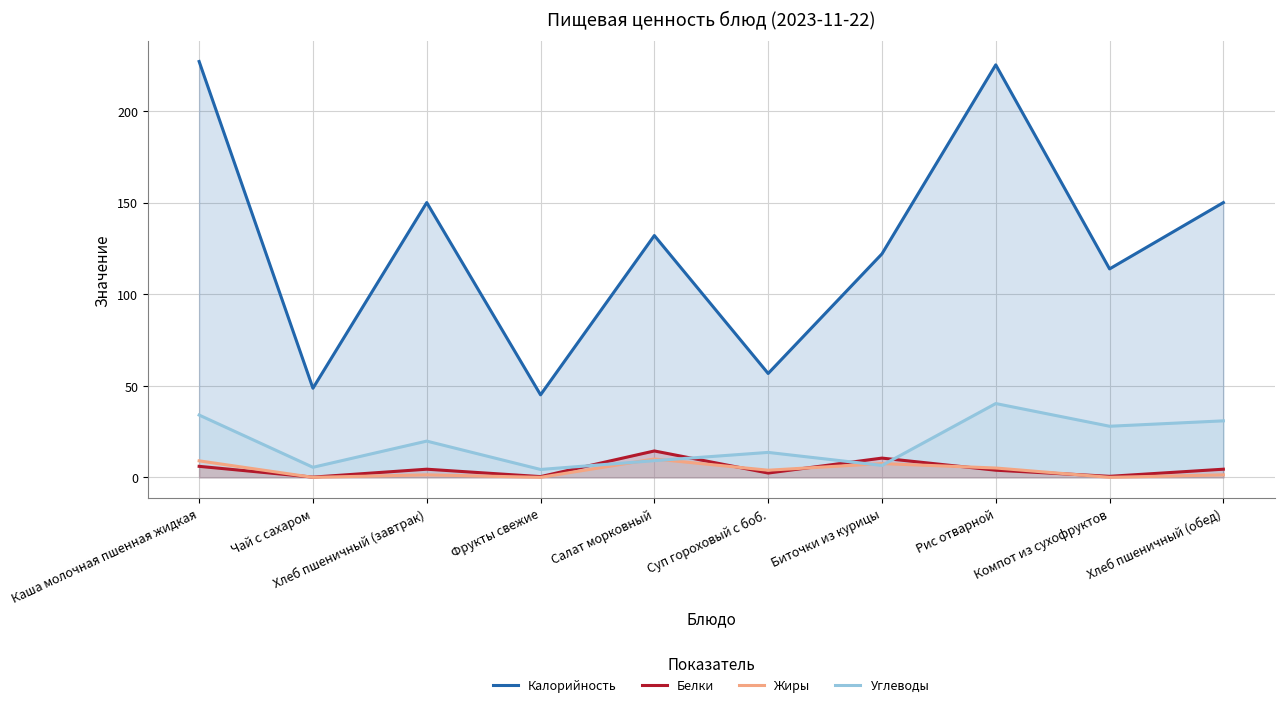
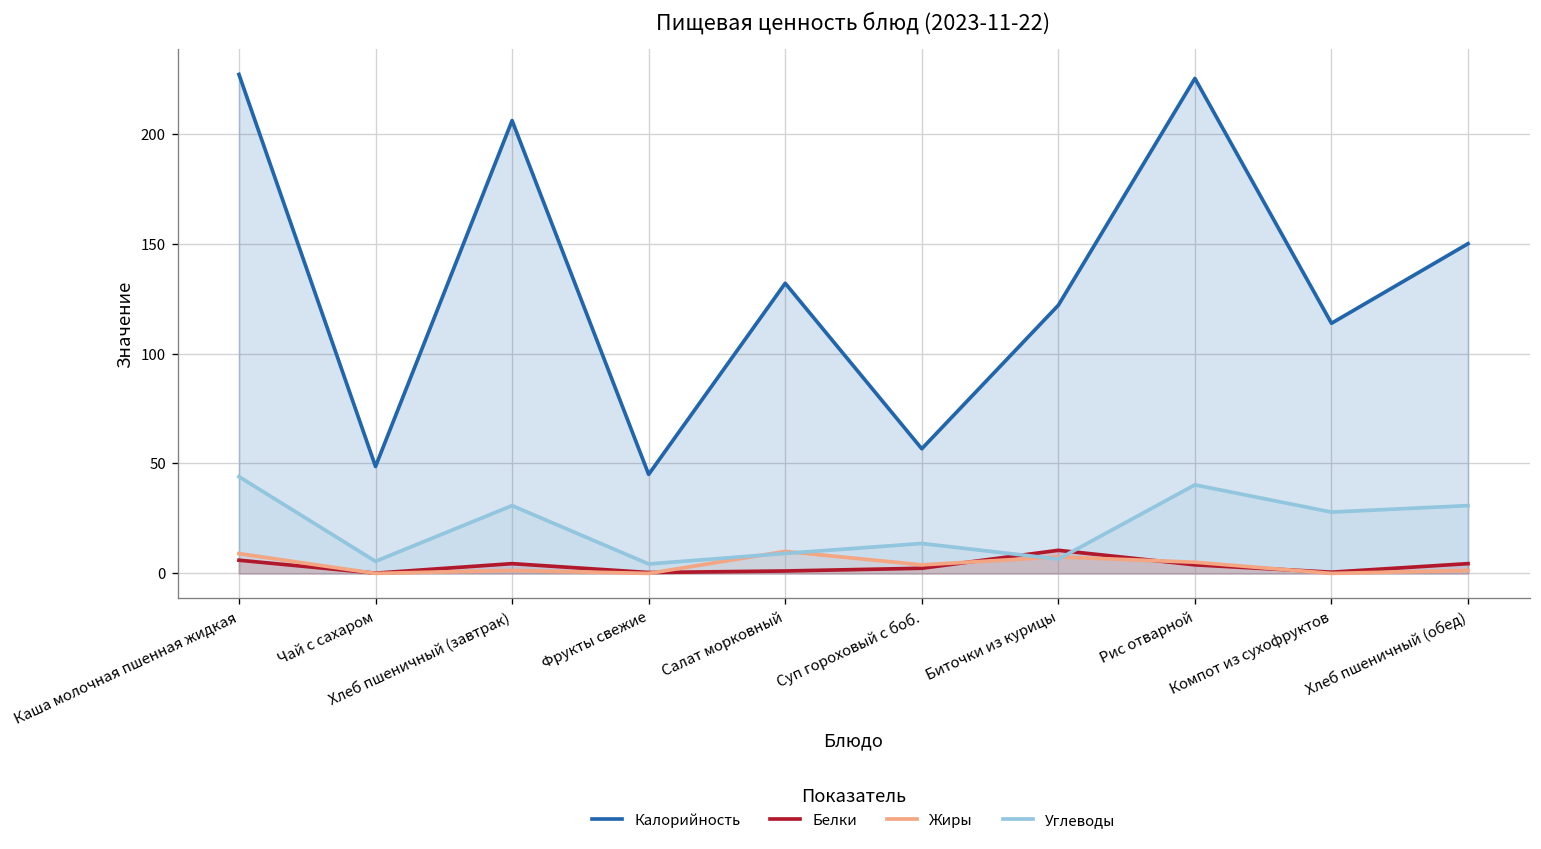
Углеводы, Каша молочная пшенная жидкая: 34 -> 44
Калорийность, Хлеб пшеничный (завтрак): 150 -> 206
Углеводы, Хлеб пшеничный (завтрак): 20 -> 31
Белки, Салат морковный: 14 -> 1
